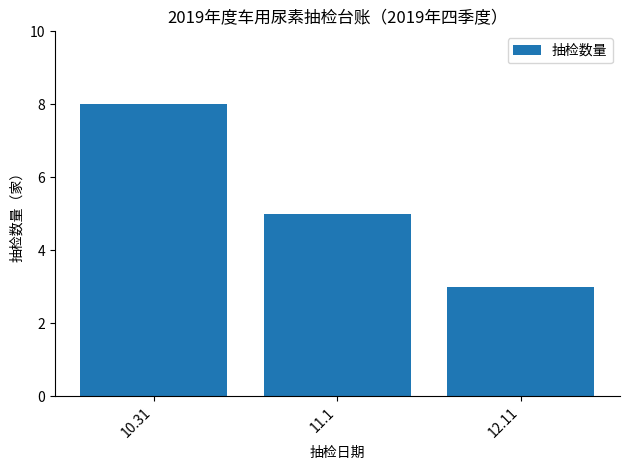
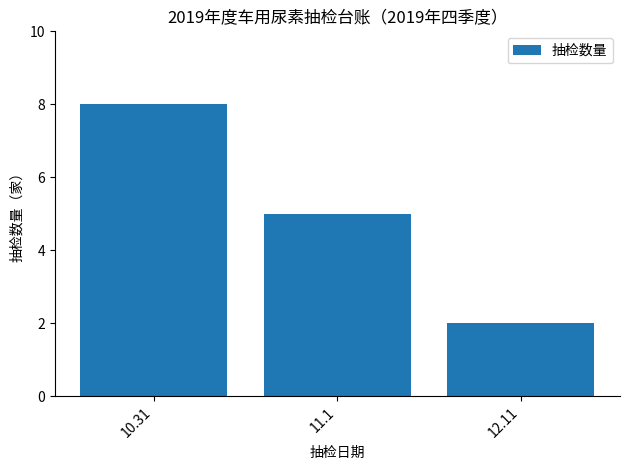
12.11: 3 -> 2
